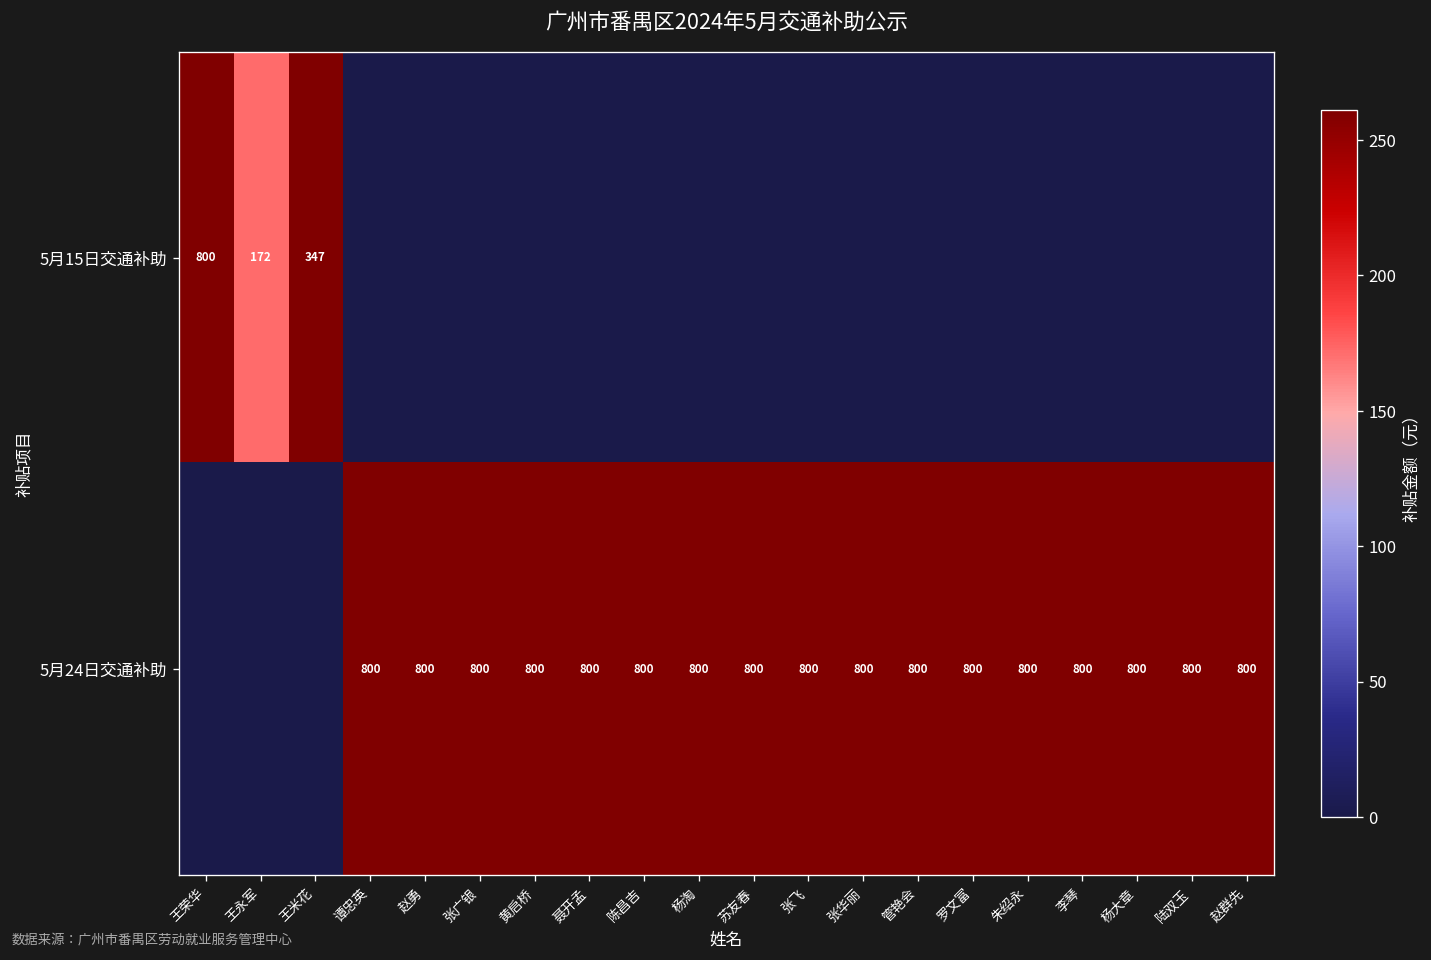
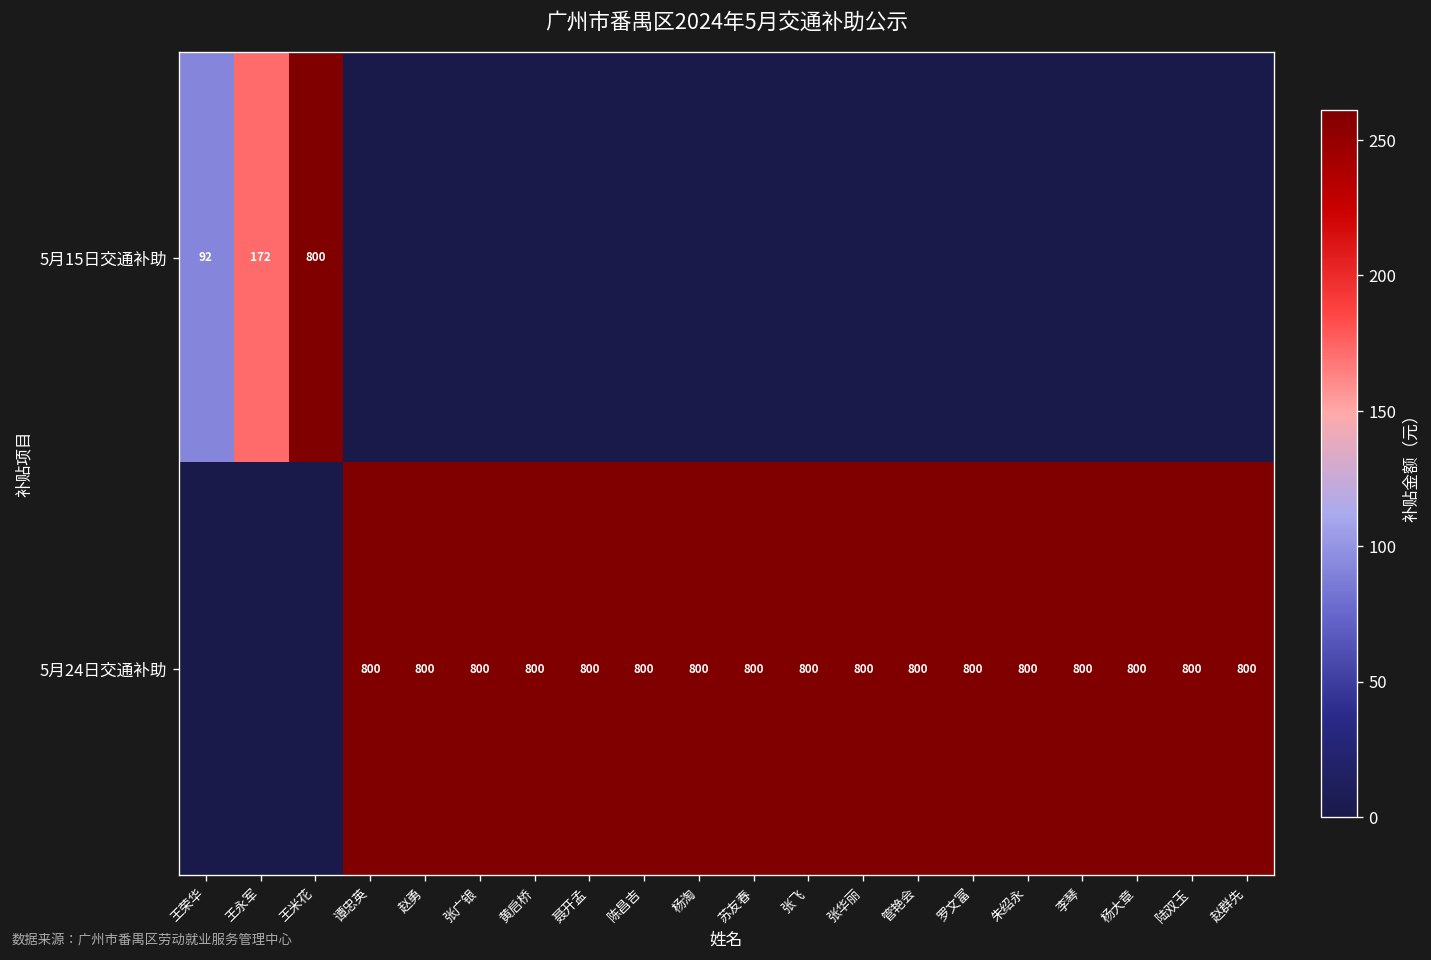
5月15日交通补助, 王荣华: 800 -> 92
5月15日交通补助, 王米花: 347 -> 800
